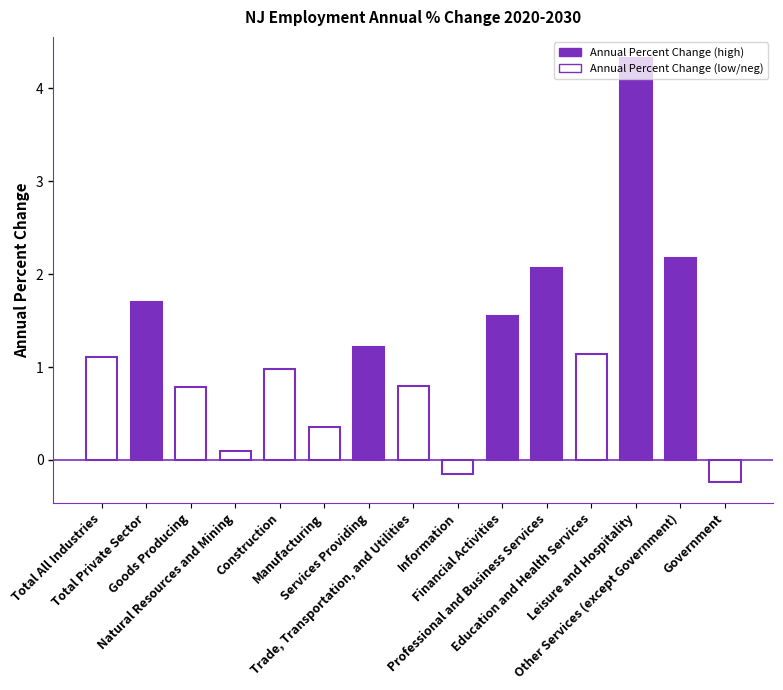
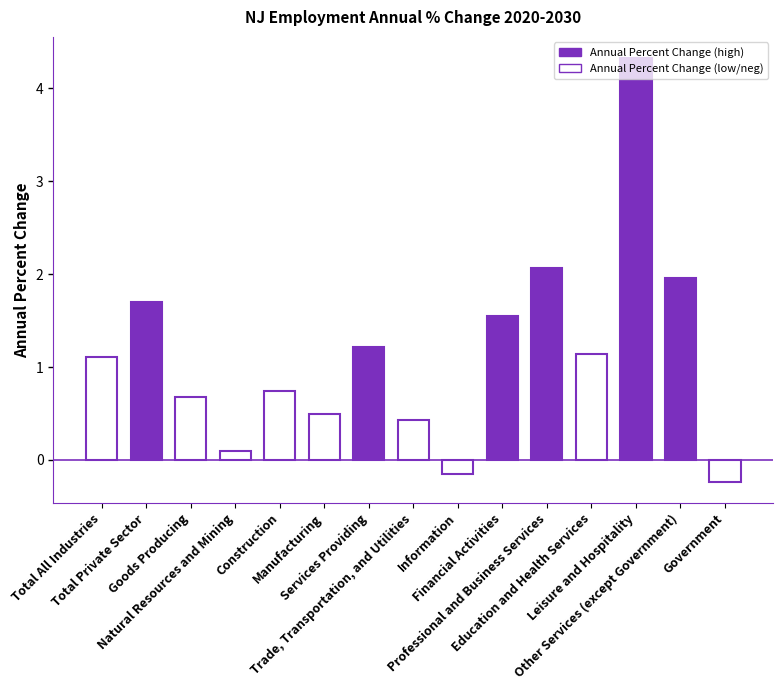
Goods Producing: 0.8 -> 0.7
Construction: 1.0 -> 0.7
Manufacturing: 0.4 -> 0.5
Trade, Transportation, and Utilities: 0.8 -> 0.4
Other Services (except Government): 2.2 -> 2.0
